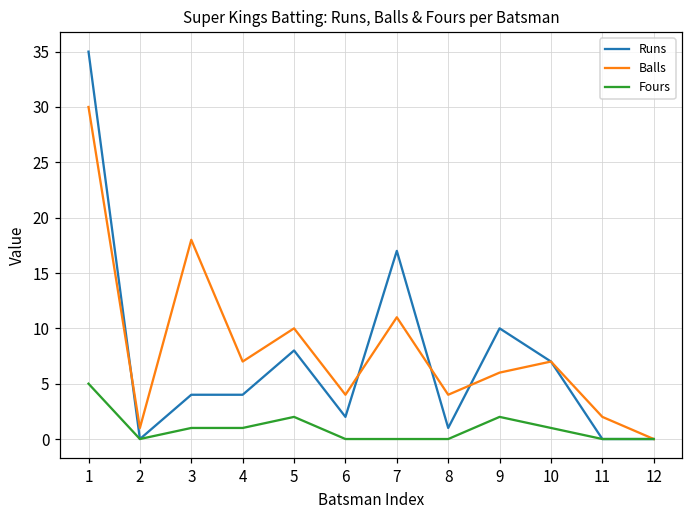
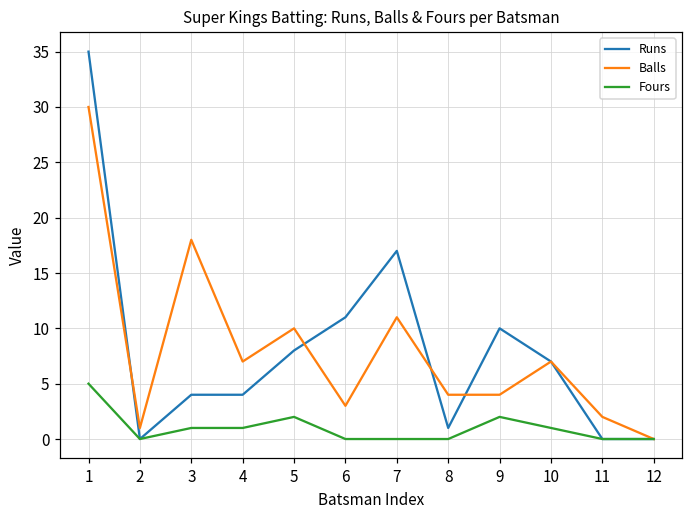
Runs, 6: 2 -> 11
Balls, 6: 4 -> 3
Balls, 9: 6 -> 4
